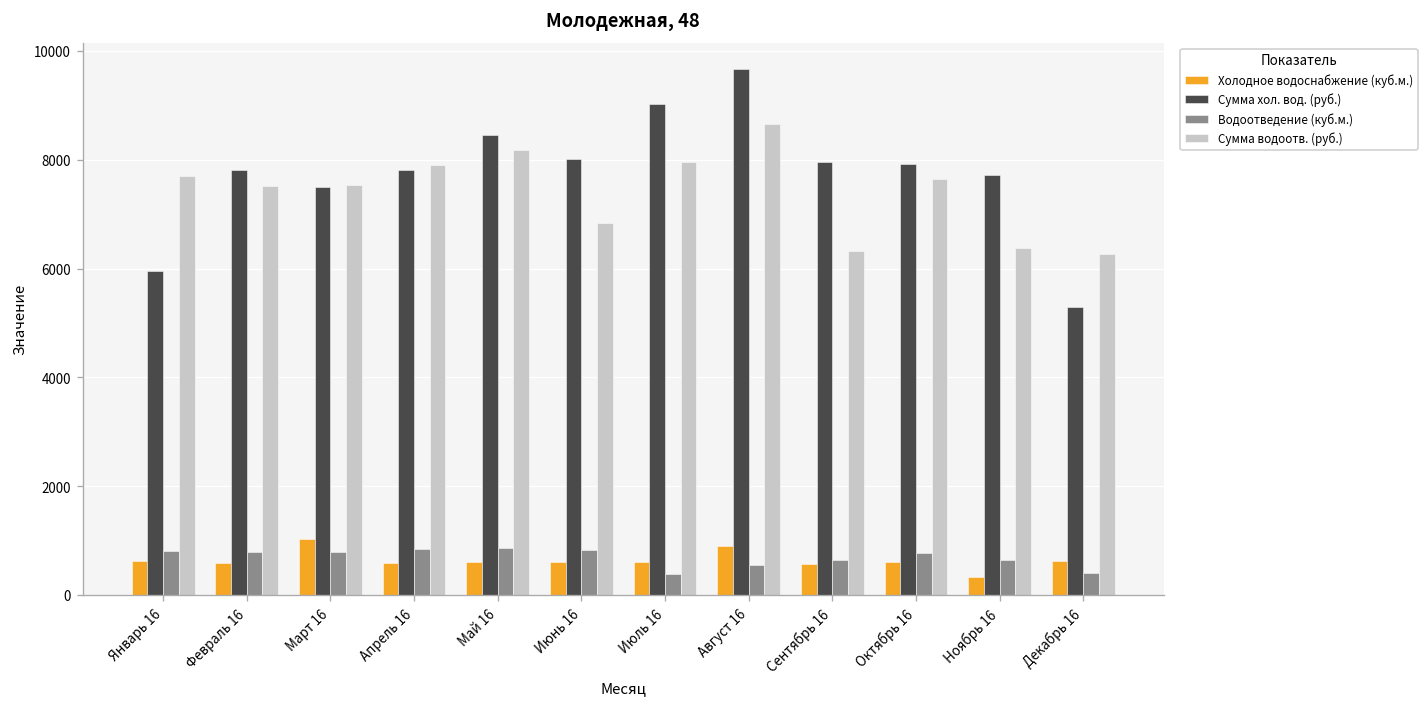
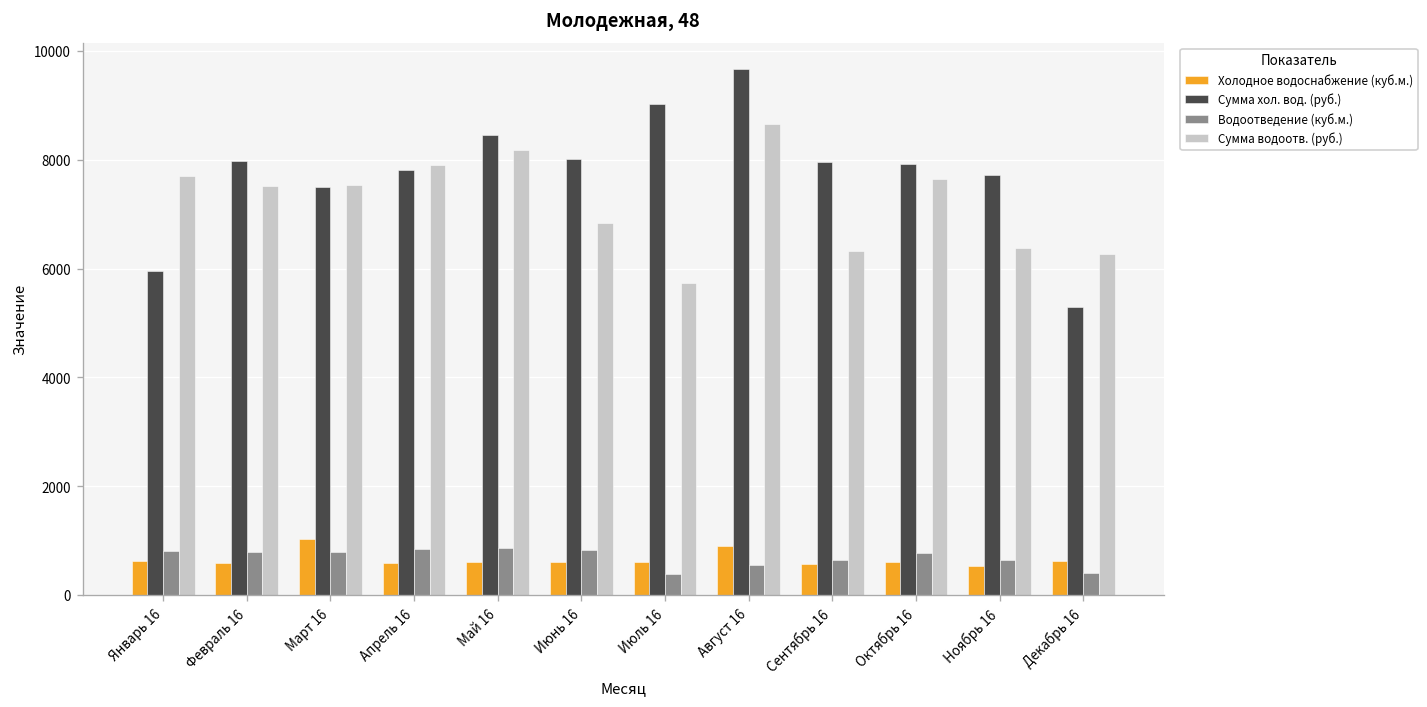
Сумма хол. вод. (руб.), Февраль 16: 7800 -> 8000
Сумма водоотв. (руб.), Июль 16: 8000 -> 5700
Холодное водоснабжение (куб.м.), Ноябрь 16: 300 -> 500
